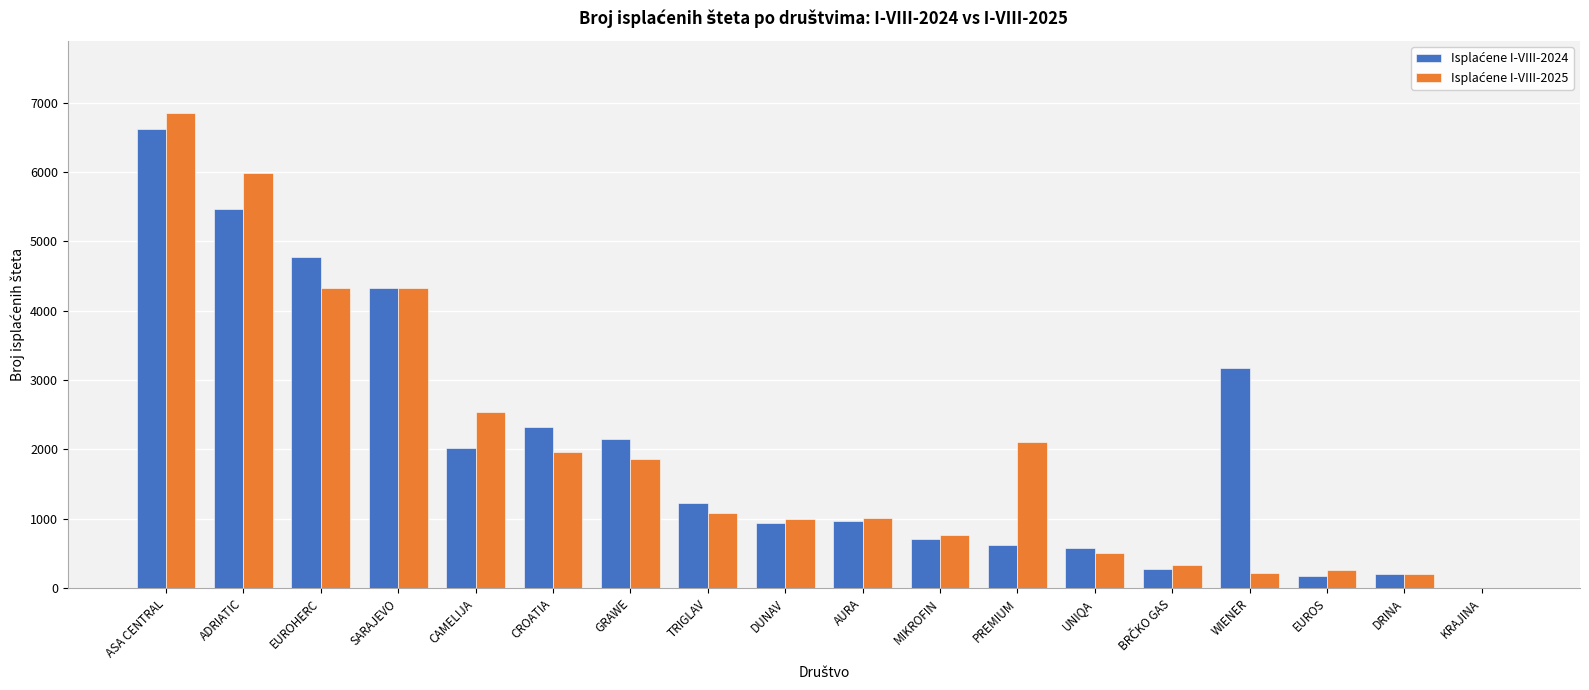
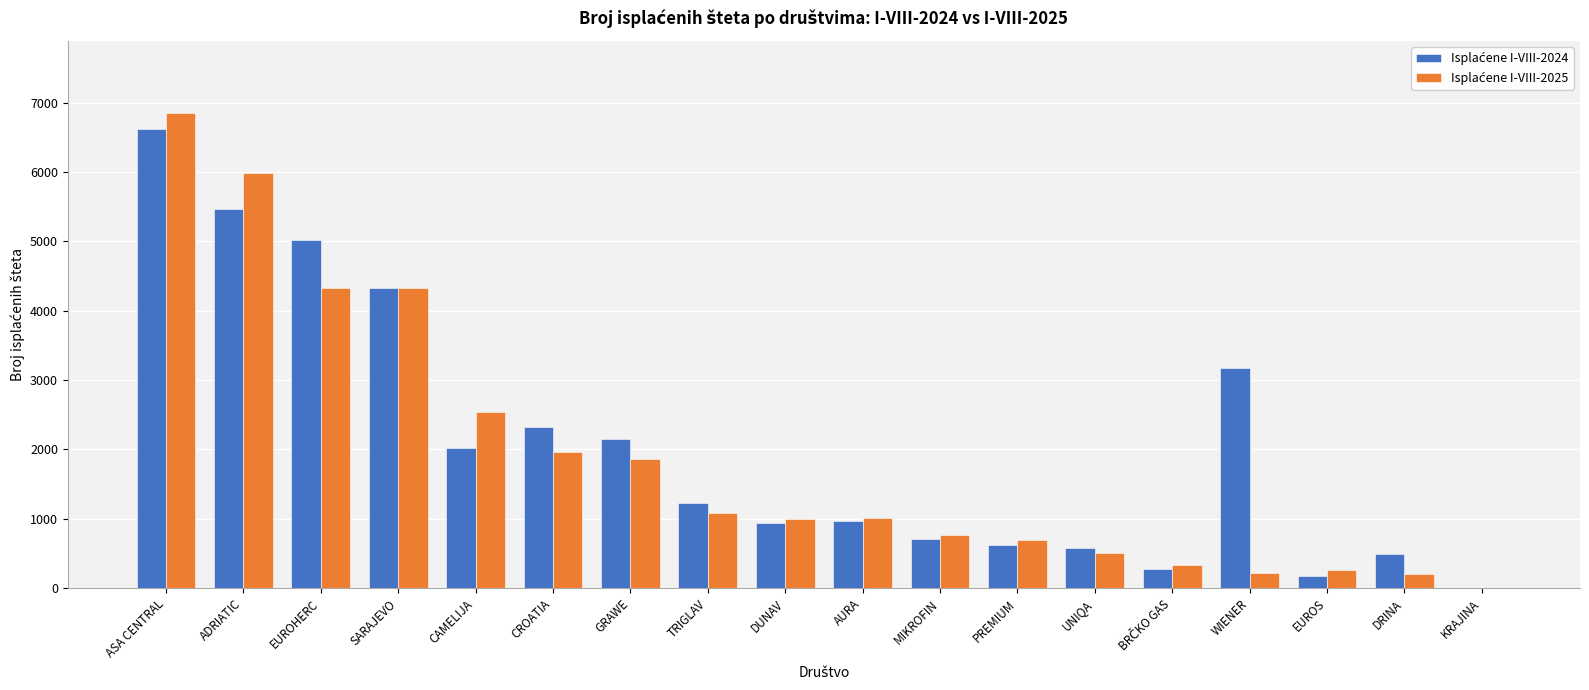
Isplaćene I-VIII-2024, EUROHERC: 4800 -> 5000
Isplaćene I-VIII-2025, PREMIUM: 2100 -> 700
Isplaćene I-VIII-2024, DRINA: 200 -> 500
